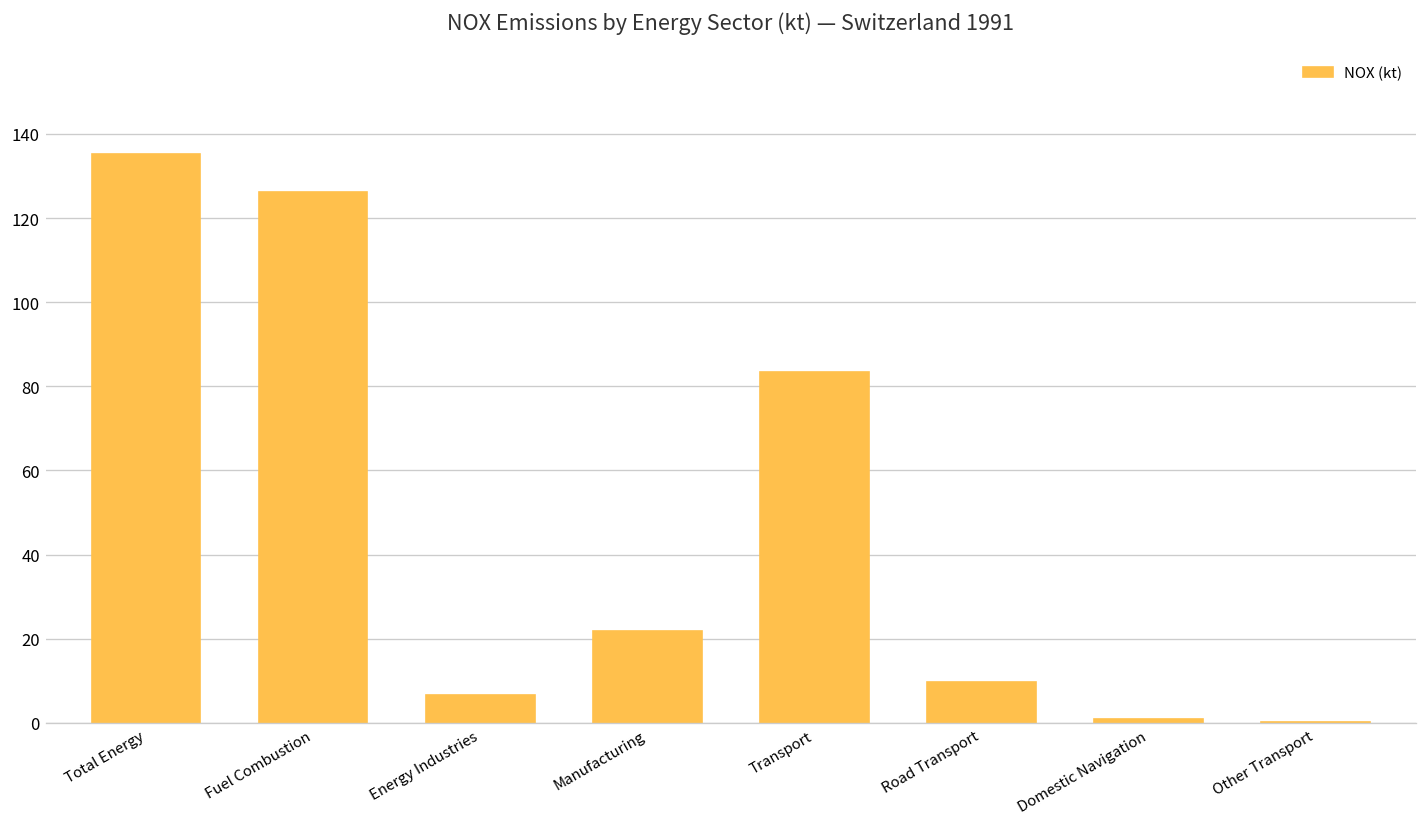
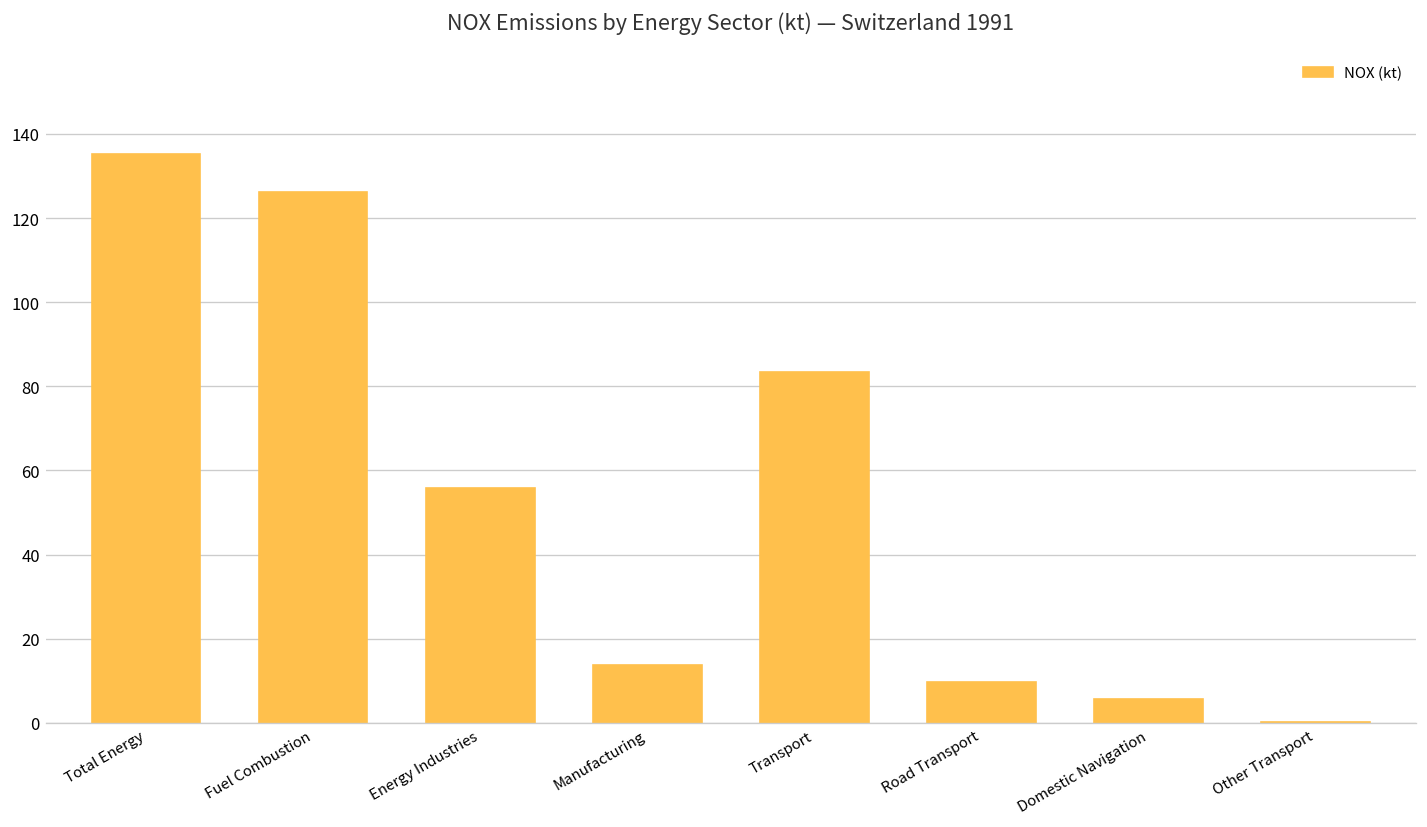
Energy Industries: 7 -> 56
Manufacturing: 22 -> 14
Domestic Navigation: 1 -> 6
